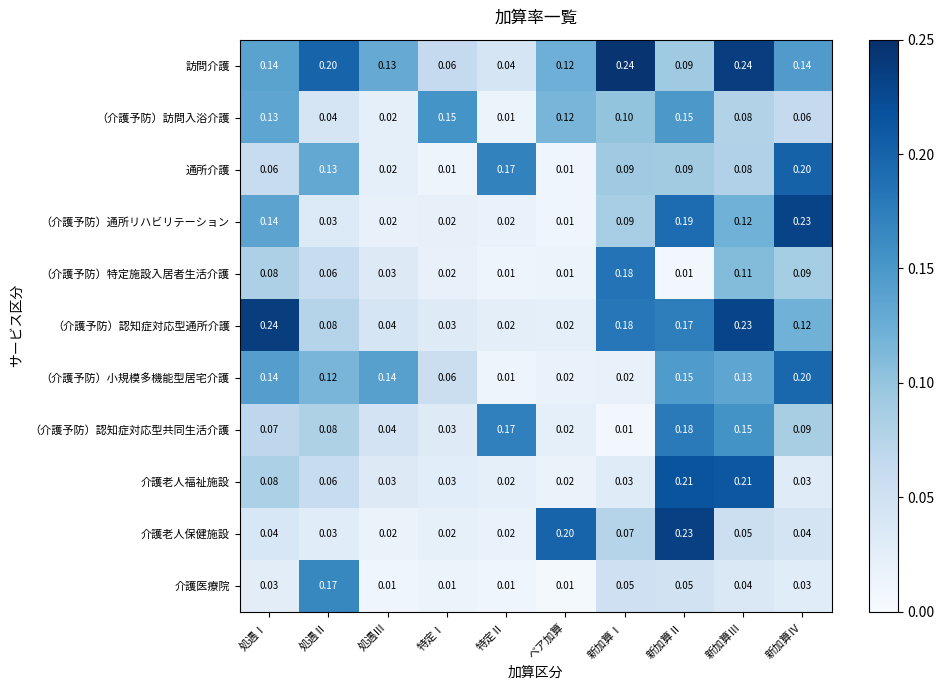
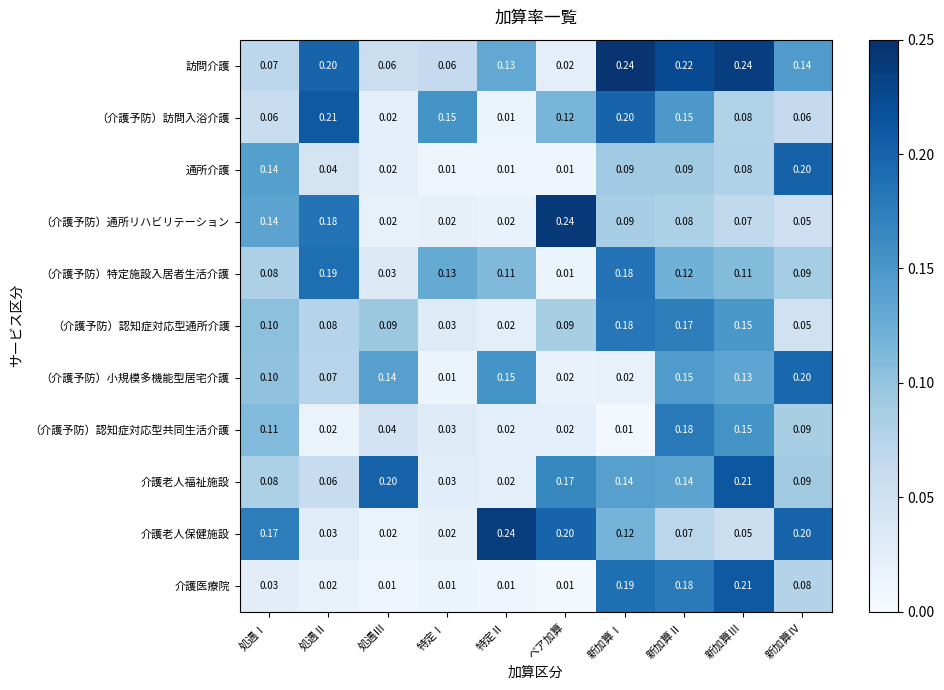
訪問介護, 処遇Ⅰ: 0.14 -> 0.07
訪問介護, 処遇Ⅲ: 0.13 -> 0.06
訪問介護, 特定Ⅱ: 0.04 -> 0.13
訪問介護, ベア加算: 0.12 -> 0.02
訪問介護, 新加算Ⅱ: 0.09 -> 0.22
（介護予防）訪問入浴介護, 処遇Ⅰ: 0.13 -> 0.06
（介護予防）訪問入浴介護, 処遇Ⅱ: 0.04 -> 0.21
（介護予防）訪問入浴介護, 新加算Ⅰ: 0.10 -> 0.20
通所介護, 処遇Ⅰ: 0.06 -> 0.14
通所介護, 処遇Ⅱ: 0.13 -> 0.04
通所介護, 特定Ⅱ: 0.17 -> 0.01
（介護予防）通所リハビリテーション, 処遇Ⅱ: 0.03 -> 0.18
（介護予防）通所リハビリテーション, ベア加算: 0.01 -> 0.24
（介護予防）通所リハビリテーション, 新加算Ⅱ: 0.19 -> 0.08
（介護予防）通所リハビリテーション, 新加算Ⅲ: 0.12 -> 0.07
（介護予防）通所リハビリテーション, 新加算Ⅳ: 0.23 -> 0.05
（介護予防）特定施設入居者生活介護, 処遇Ⅱ: 0.06 -> 0.19
（介護予防）特定施設入居者生活介護, 特定Ⅰ: 0.02 -> 0.13
（介護予防）特定施設入居者生活介護, 特定Ⅱ: 0.01 -> 0.11
（介護予防）特定施設入居者生活介護, 新加算Ⅱ: 0.01 -> 0.12
（介護予防）認知症対応型通所介護, 処遇Ⅰ: 0.24 -> 0.10
（介護予防）認知症対応型通所介護, 処遇Ⅲ: 0.04 -> 0.09
（介護予防）認知症対応型通所介護, ベア加算: 0.02 -> 0.09
（介護予防）認知症対応型通所介護, 新加算Ⅲ: 0.23 -> 0.15
（介護予防）認知症対応型通所介護, 新加算Ⅳ: 0.12 -> 0.05
（介護予防）小規模多機能型居宅介護, 処遇Ⅰ: 0.14 -> 0.10
（介護予防）小規模多機能型居宅介護, 処遇Ⅱ: 0.12 -> 0.07
（介護予防）小規模多機能型居宅介護, 特定Ⅰ: 0.06 -> 0.01
（介護予防）小規模多機能型居宅介護, 特定Ⅱ: 0.01 -> 0.15
（介護予防）認知症対応型共同生活介護, 処遇Ⅰ: 0.07 -> 0.11
（介護予防）認知症対応型共同生活介護, 処遇Ⅱ: 0.08 -> 0.02
（介護予防）認知症対応型共同生活介護, 特定Ⅱ: 0.17 -> 0.02
介護老人福祉施設, 処遇Ⅲ: 0.03 -> 0.20
介護老人福祉施設, ベア加算: 0.02 -> 0.17
介護老人福祉施設, 新加算Ⅰ: 0.03 -> 0.14
介護老人福祉施設, 新加算Ⅱ: 0.21 -> 0.14
介護老人福祉施設, 新加算Ⅳ: 0.03 -> 0.09
介護老人保健施設, 処遇Ⅰ: 0.04 -> 0.17
介護老人保健施設, 特定Ⅱ: 0.02 -> 0.24
介護老人保健施設, 新加算Ⅰ: 0.07 -> 0.12
介護老人保健施設, 新加算Ⅱ: 0.23 -> 0.07
介護老人保健施設, 新加算Ⅳ: 0.04 -> 0.20
介護医療院, 処遇Ⅱ: 0.17 -> 0.02
介護医療院, 新加算Ⅰ: 0.05 -> 0.19
介護医療院, 新加算Ⅱ: 0.05 -> 0.18
介護医療院, 新加算Ⅲ: 0.04 -> 0.21
介護医療院, 新加算Ⅳ: 0.03 -> 0.08
